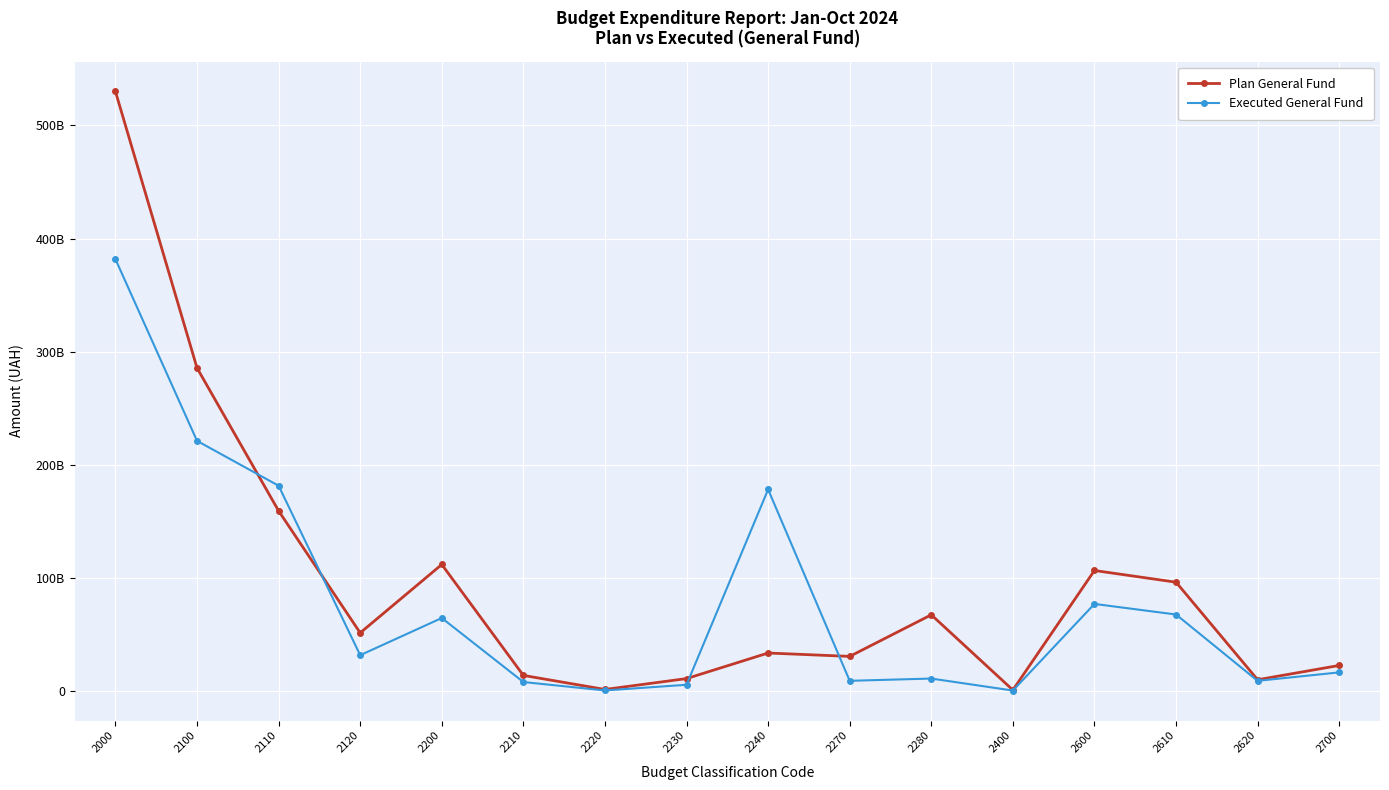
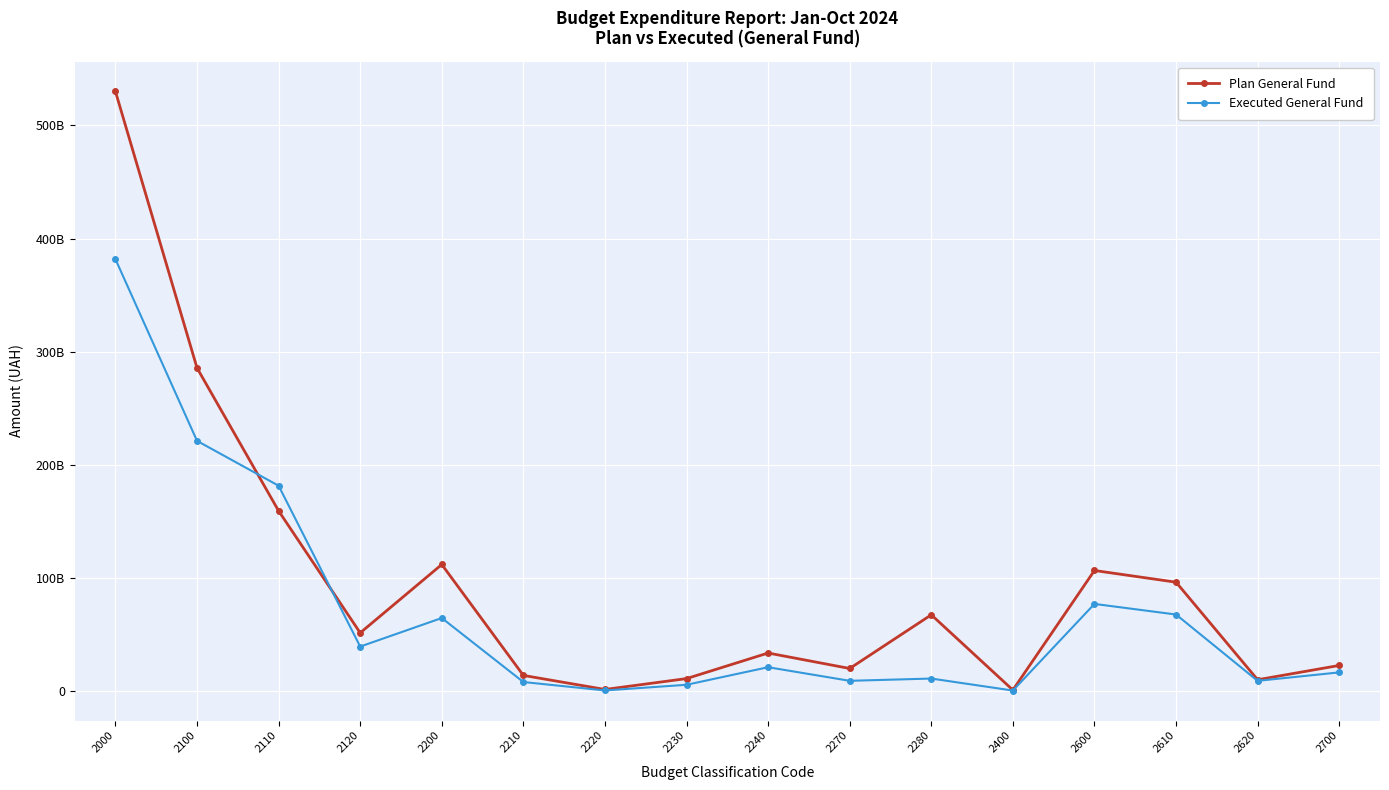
Executed General Fund, 2120: 32000000000 -> 40000000000
Executed General Fund, 2240: 178000000000 -> 21000000000
Plan General Fund, 2270: 31000000000 -> 20000000000
